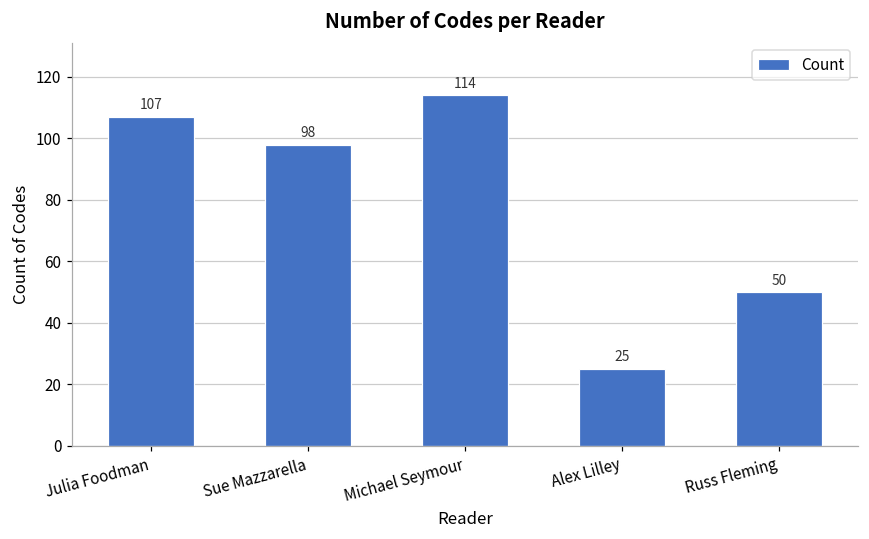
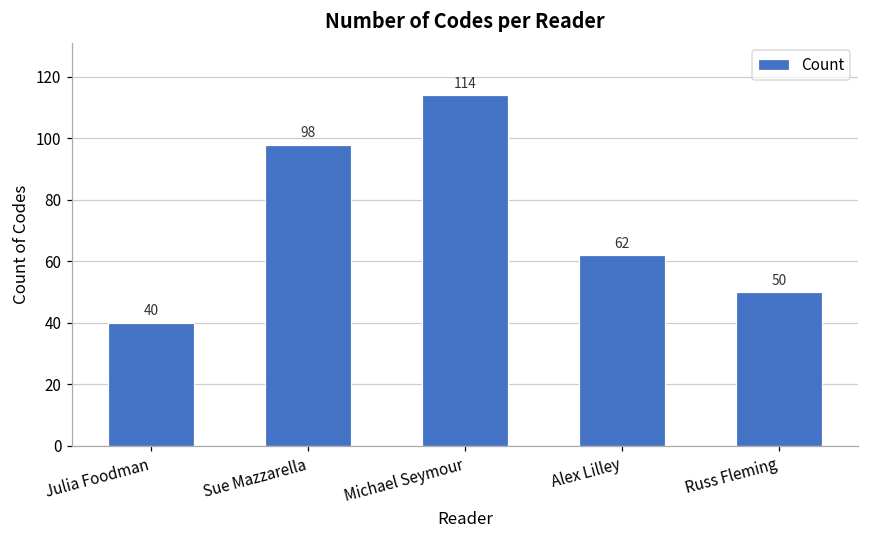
Julia Foodman: 107 -> 40
Alex Lilley: 25 -> 62
